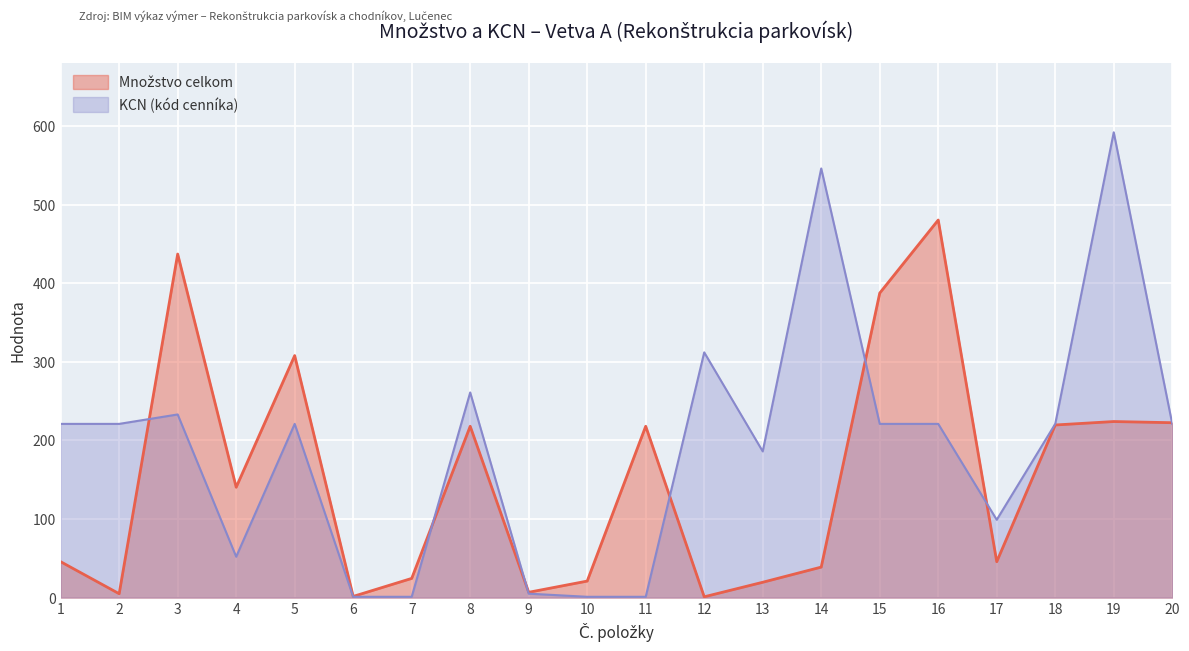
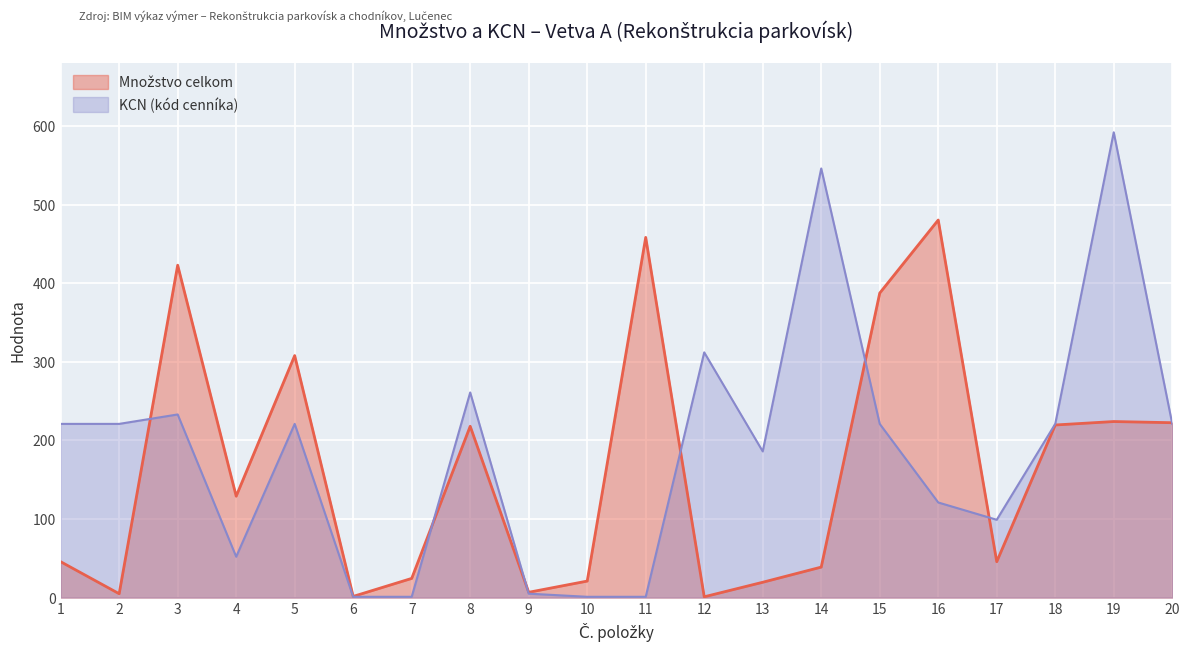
Množstvo celkom, 3: 440 -> 420
Množstvo celkom, 4: 140 -> 130
Množstvo celkom, 11: 220 -> 460
KCN (kód cenníka), 16: 220 -> 120
